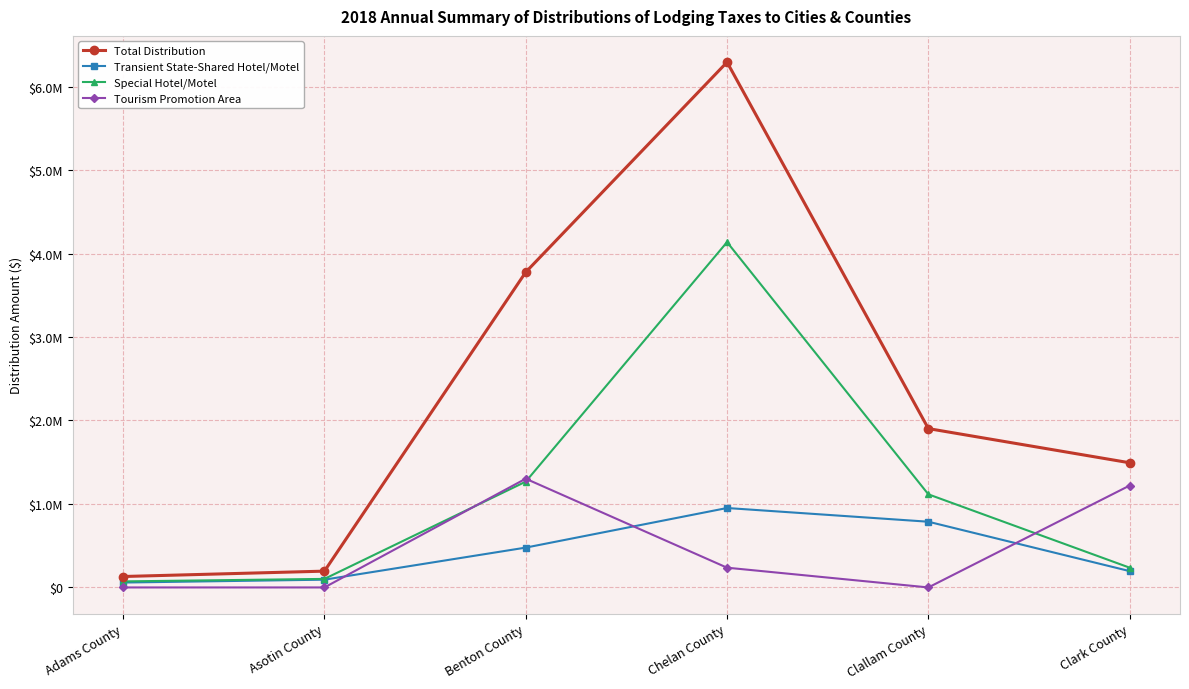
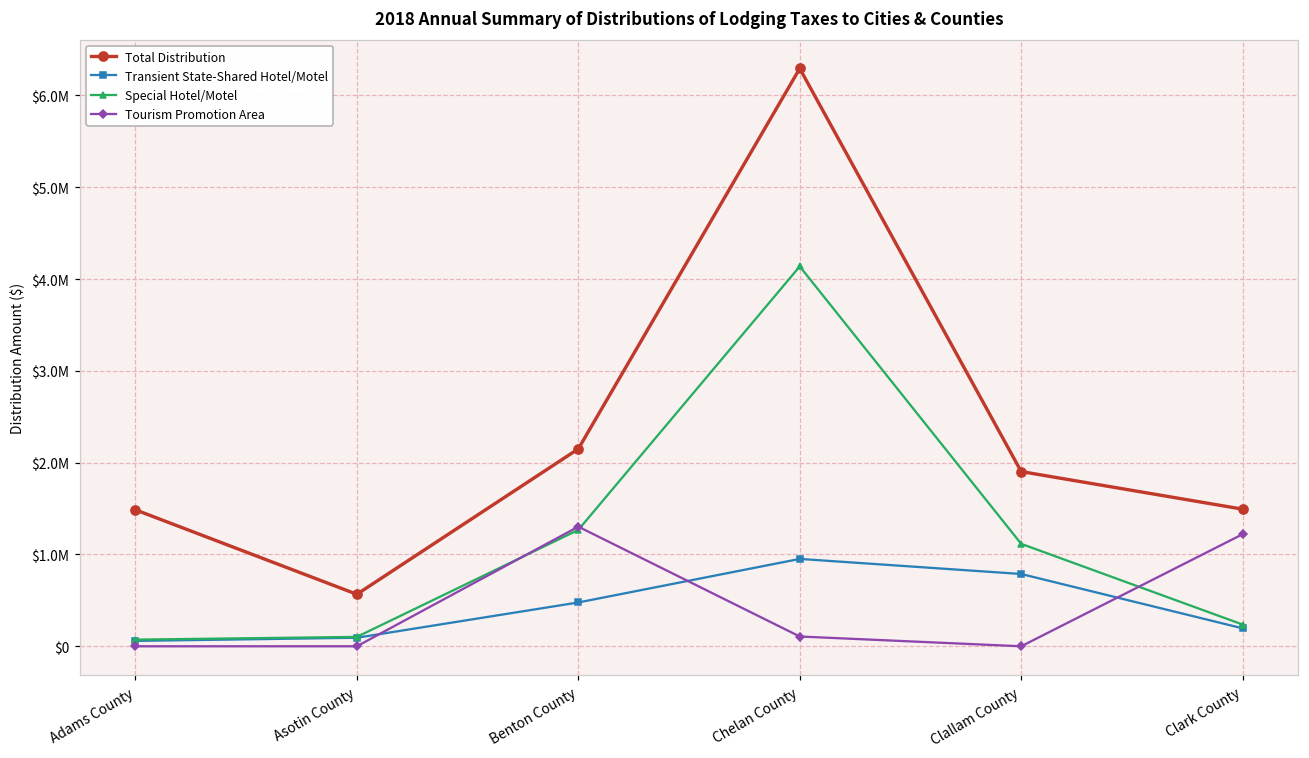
Total Distribution, Adams County: $100000 -> $1500000
Total Distribution, Asotin County: $200000 -> $600000
Total Distribution, Benton County: $3800000 -> $2100000
Tourism Promotion Area, Chelan County: $200000 -> $100000
